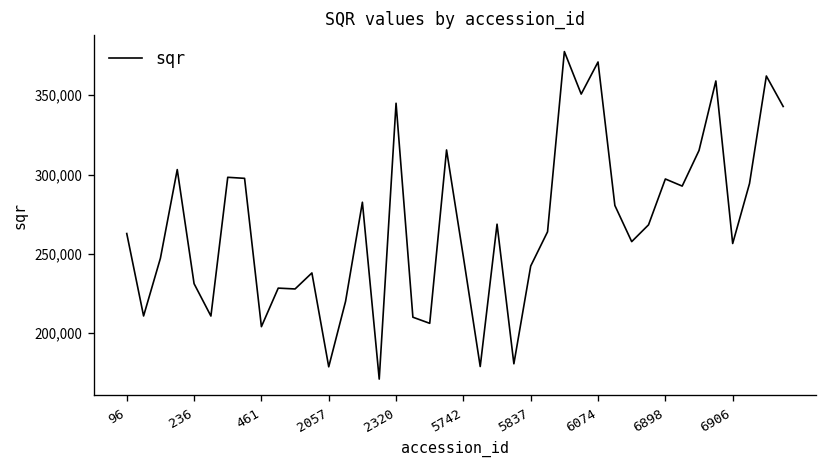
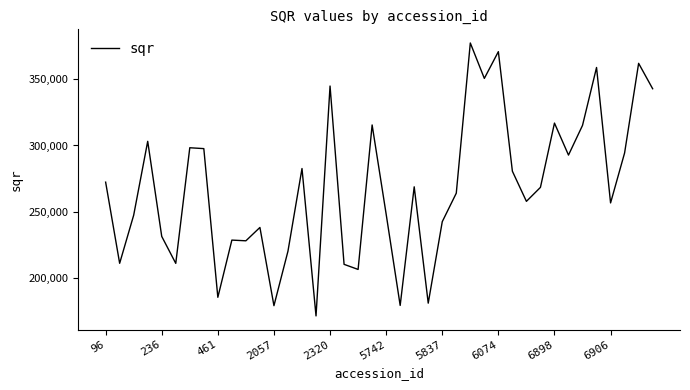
96: 263,000 -> 272,000
461: 204,000 -> 185,000
6898: 297,000 -> 317,000
